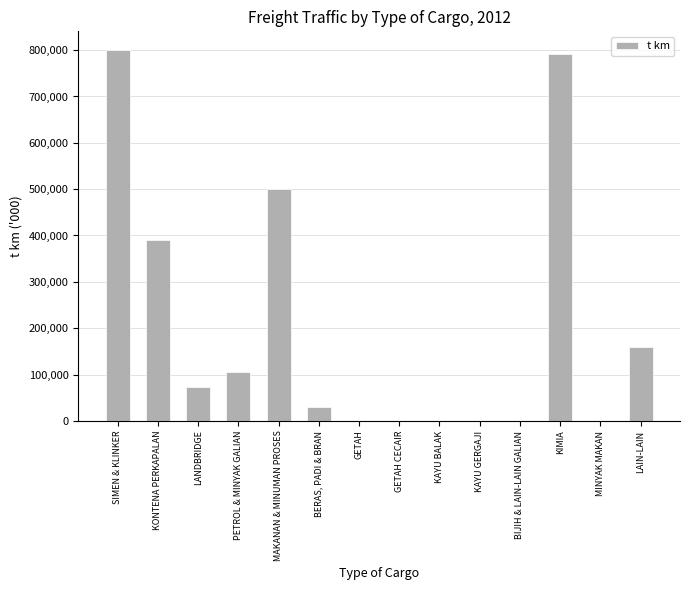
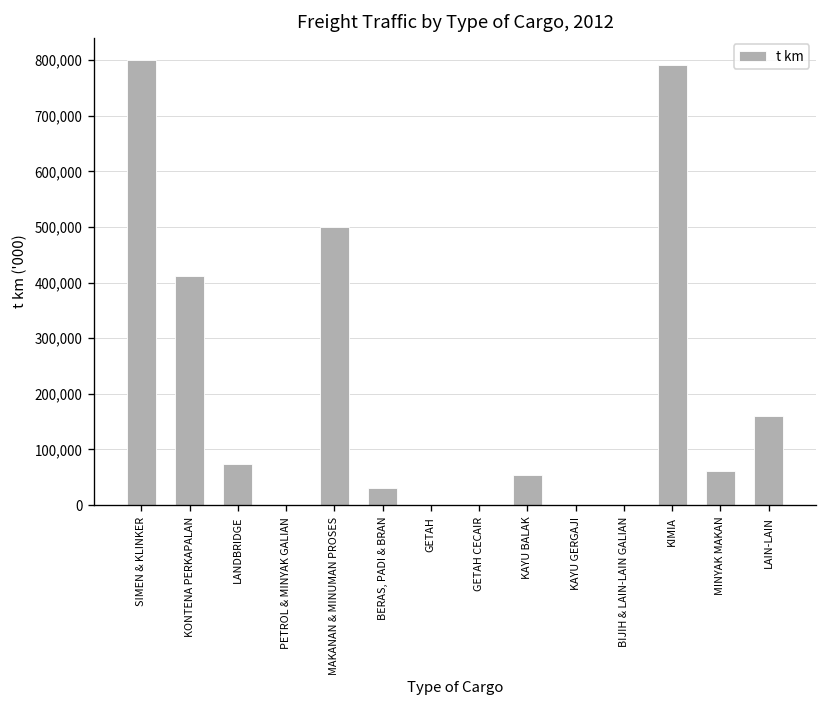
KONTENA PERKAPALAN: 390,000 -> 410,000
PETROL & MINYAK GALIAN: 100,000 -> 0
KAYU BALAK: 0 -> 50,000
MINYAK MAKAN: 0 -> 60,000
